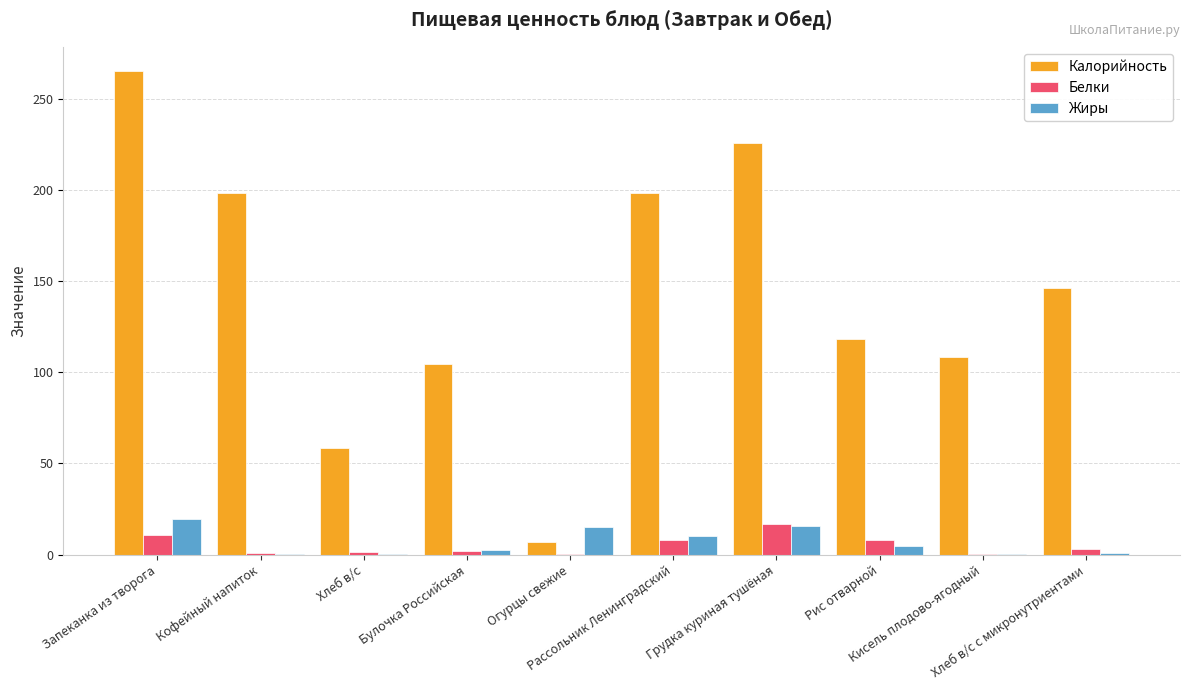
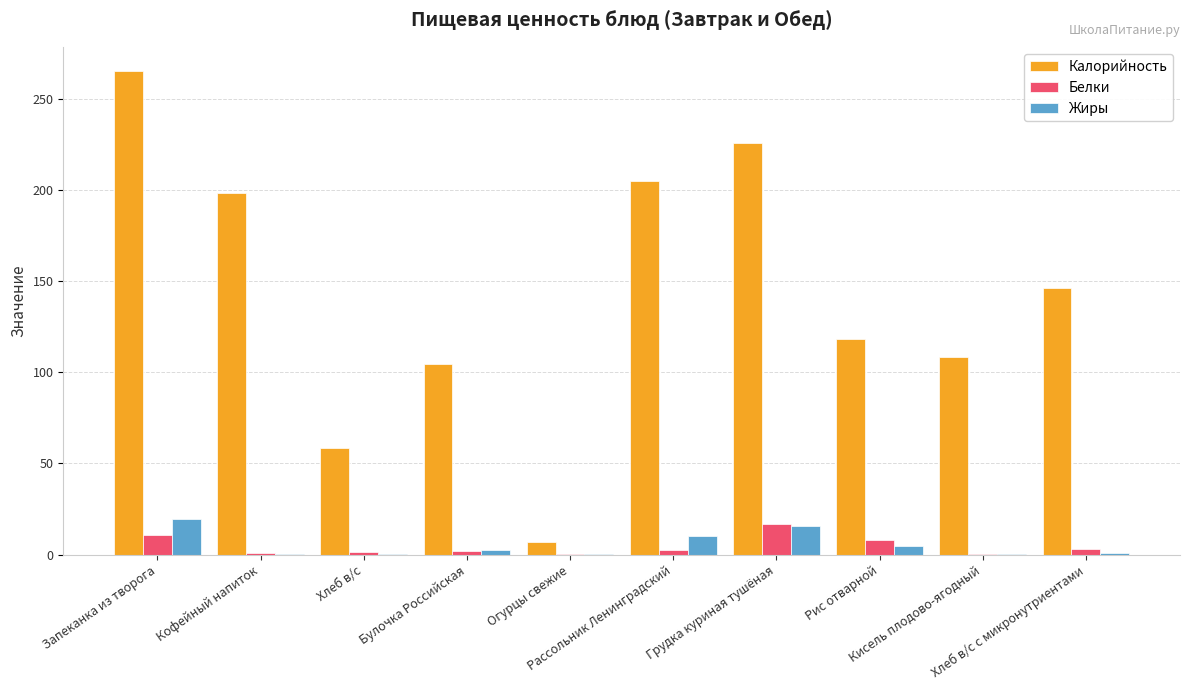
Жиры, Огурцы свежие: 15 -> 0
Калорийность, Рассольник Ленинградский: 198 -> 205
Белки, Рассольник Ленинградский: 8 -> 3
